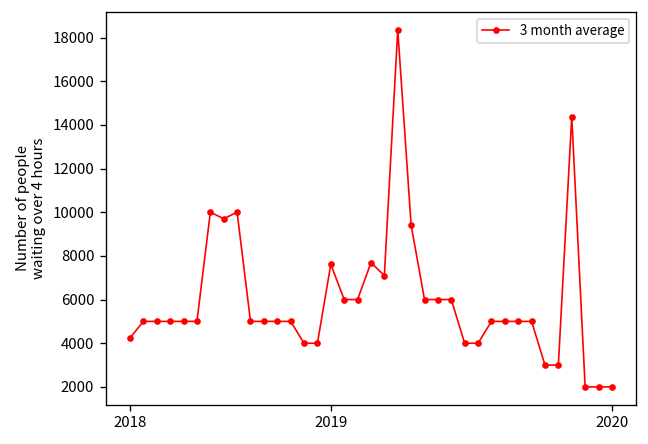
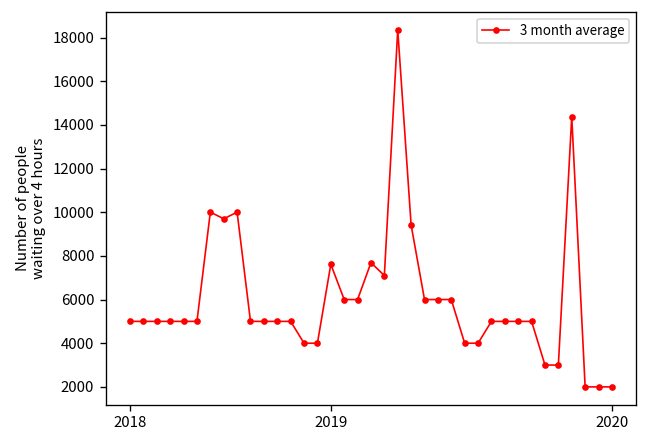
2018: 4200 -> 5000
